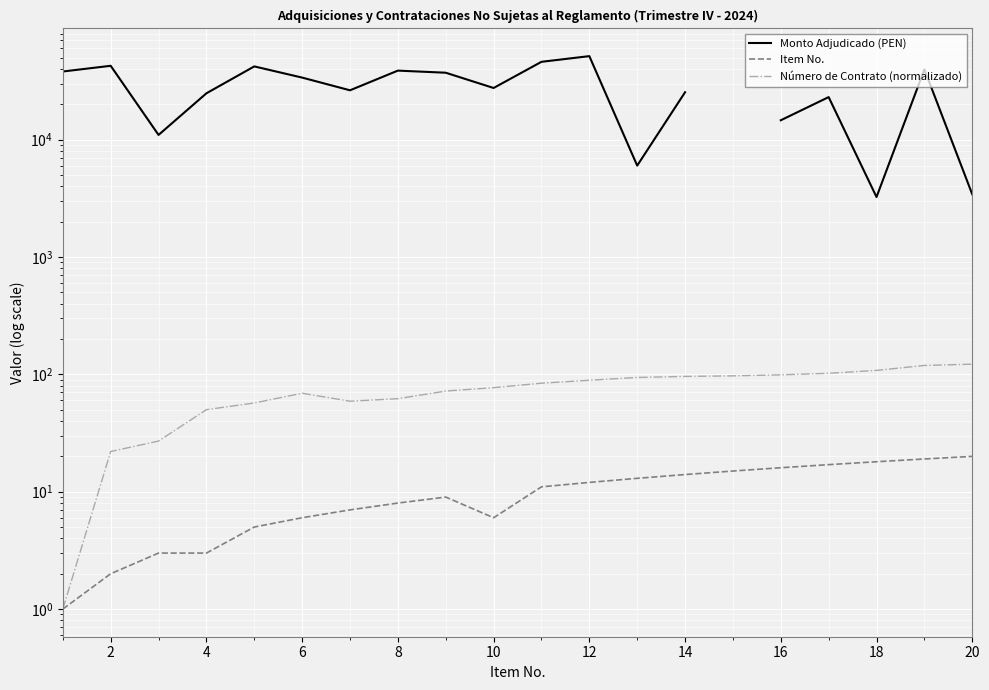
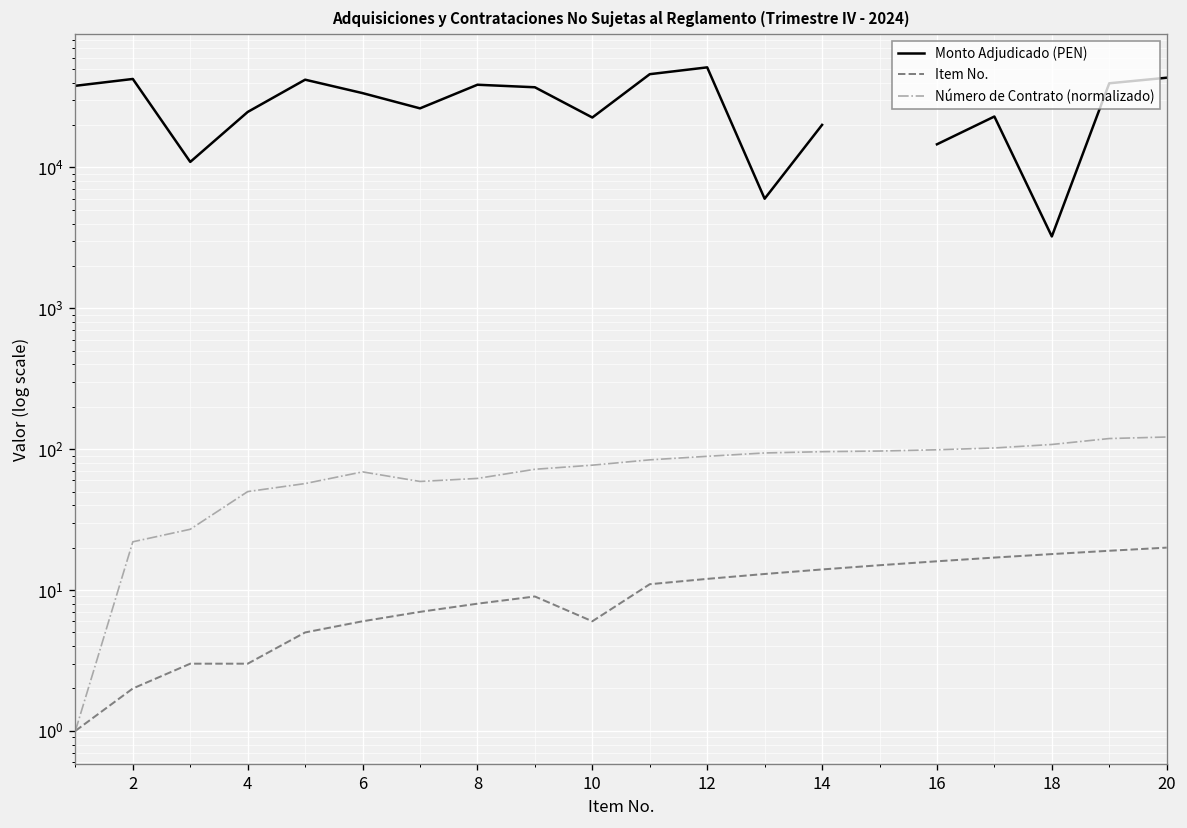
Monto Adjudicado (PEN), 10: 28000 -> 23000
Monto Adjudicado (PEN), 14: 25000 -> 20000
Monto Adjudicado (PEN), 20: 3400 -> 43000
